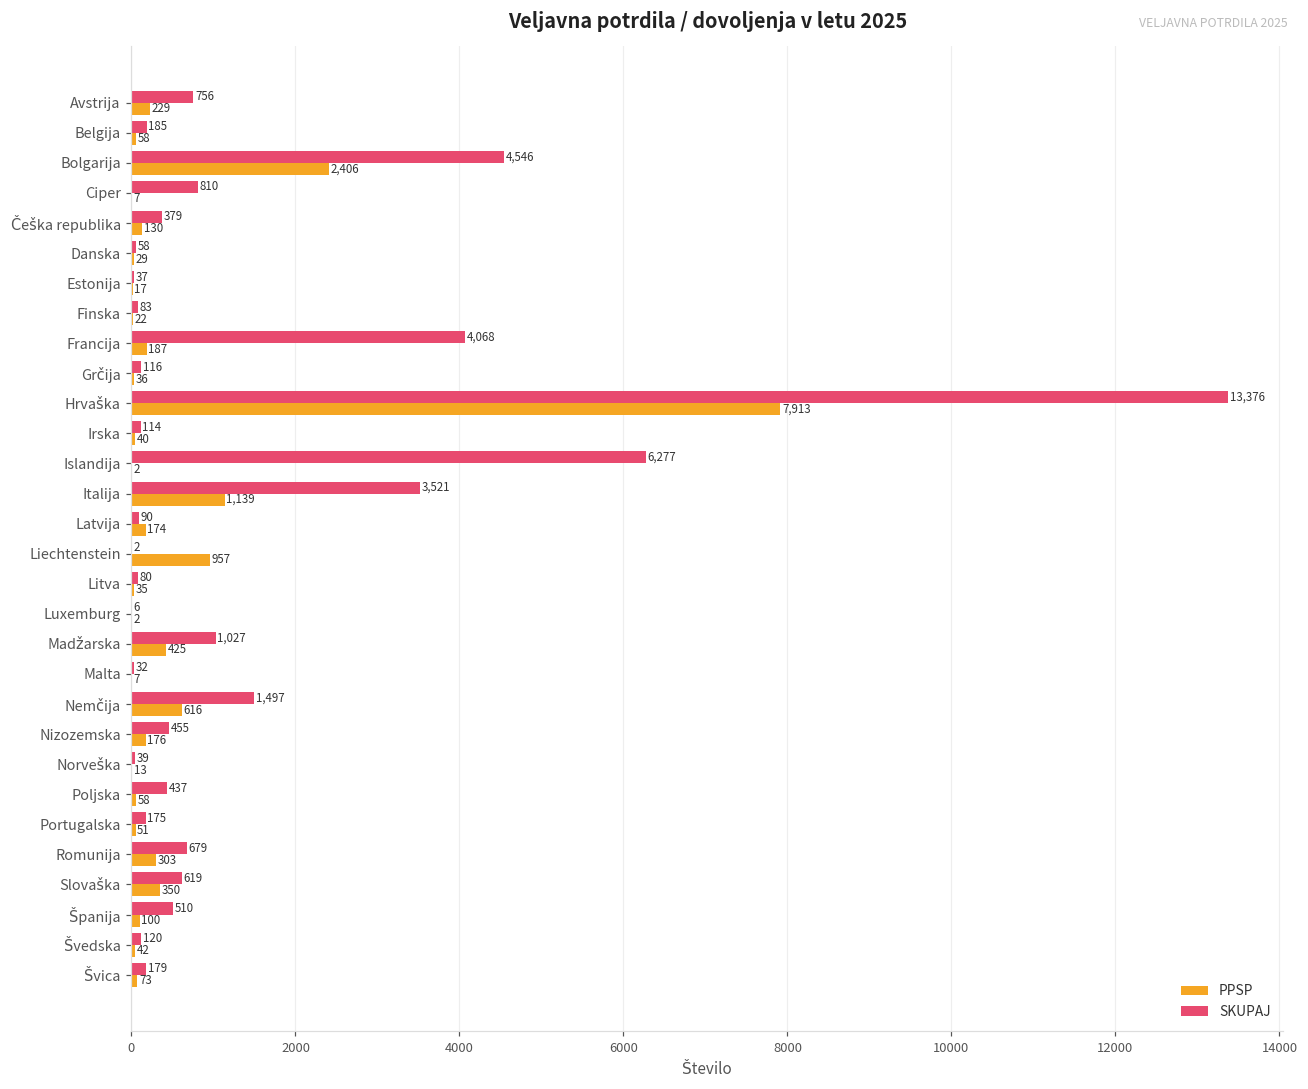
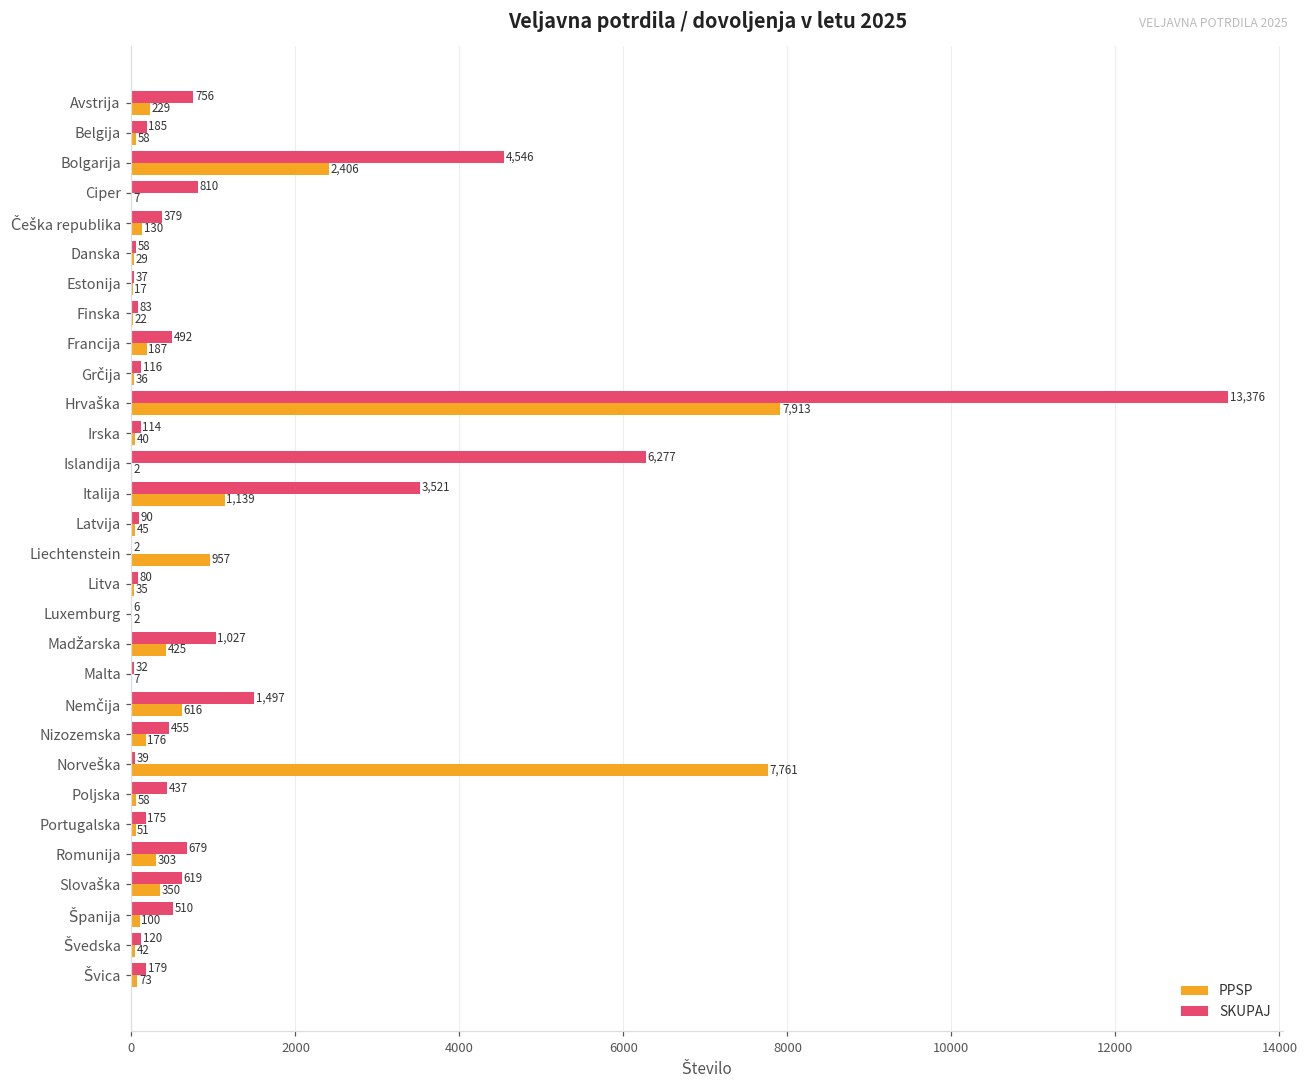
SKUPAJ, Francija: 4,068 -> 492
PPSP, Latvija: 174 -> 45
PPSP, Norveška: 13 -> 7,761
